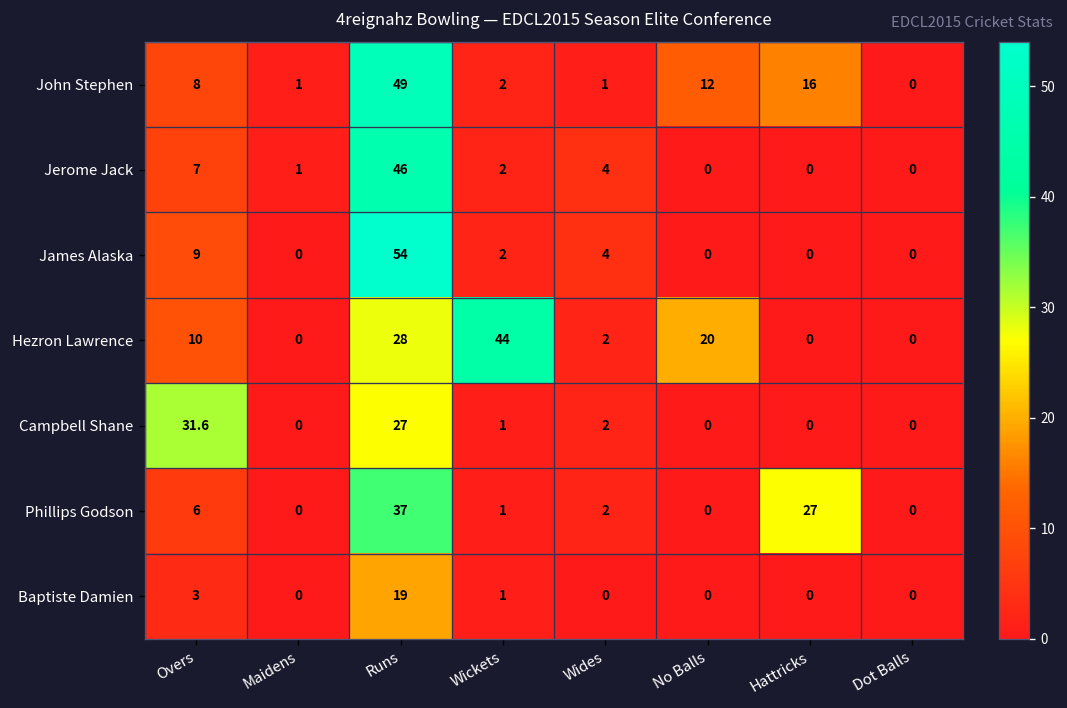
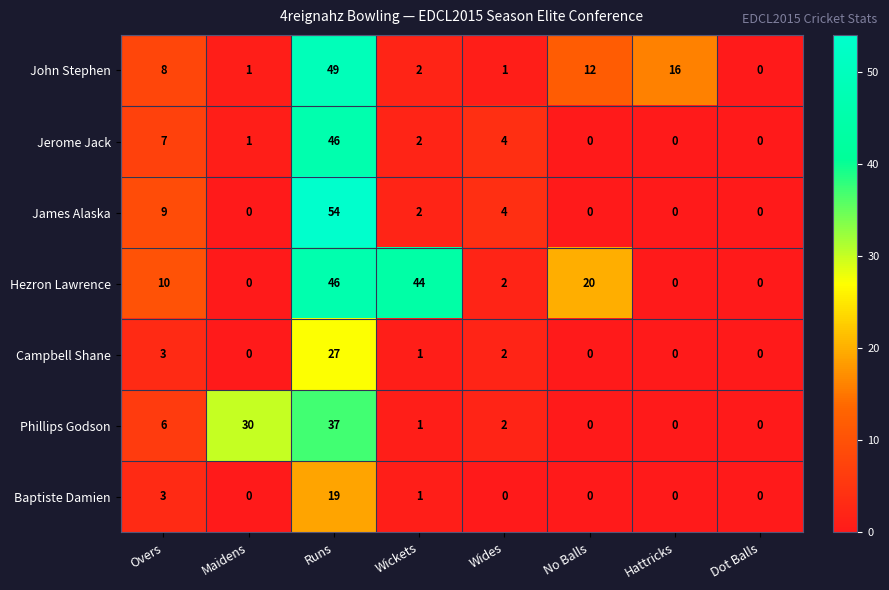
Hezron Lawrence, Runs: 28 -> 46
Campbell Shane, Overs: 31.6 -> 3
Phillips Godson, Maidens: 0 -> 30
Phillips Godson, Hattricks: 27 -> 0
